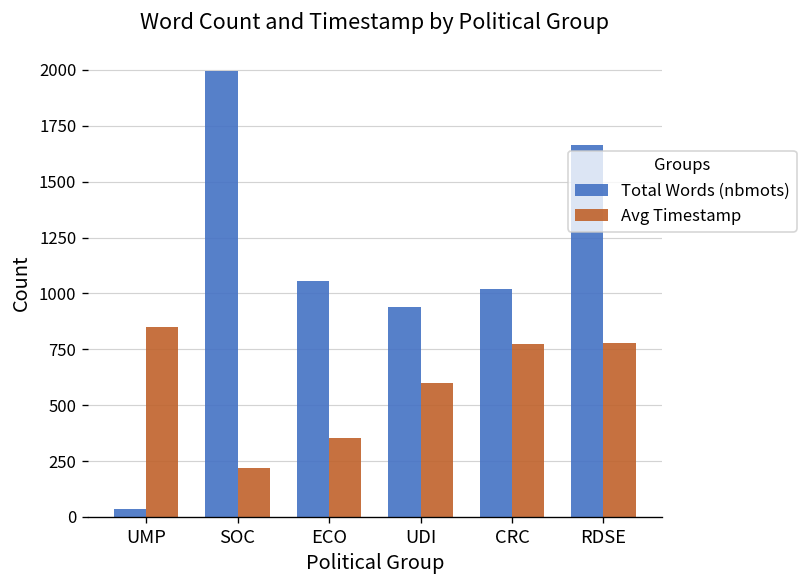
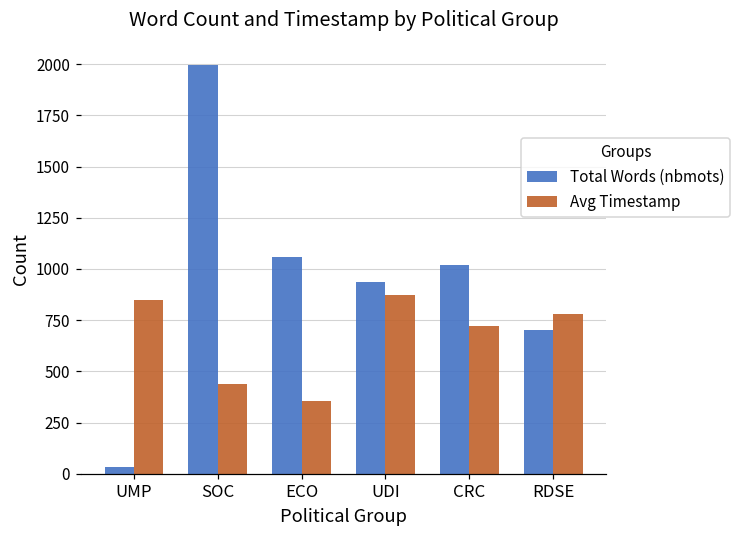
Avg Timestamp, SOC: 220 -> 440
Avg Timestamp, UDI: 600 -> 870
Avg Timestamp, CRC: 780 -> 720
Total Words (nbmots), RDSE: 1660 -> 700
